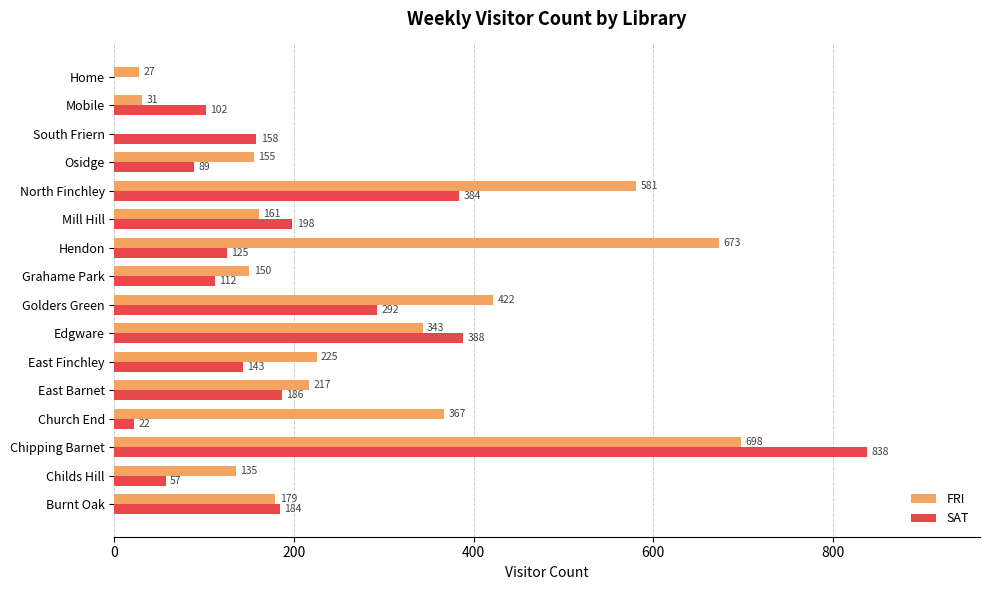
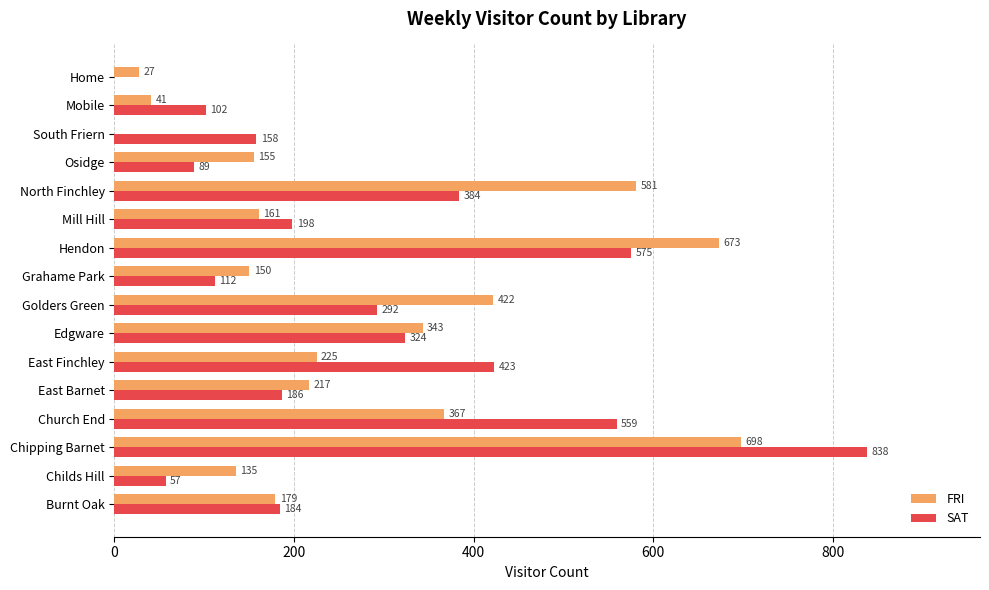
FRI, Mobile: 31 -> 41
SAT, Hendon: 125 -> 575
SAT, Edgware: 388 -> 324
SAT, East Finchley: 143 -> 423
SAT, Church End: 22 -> 559
